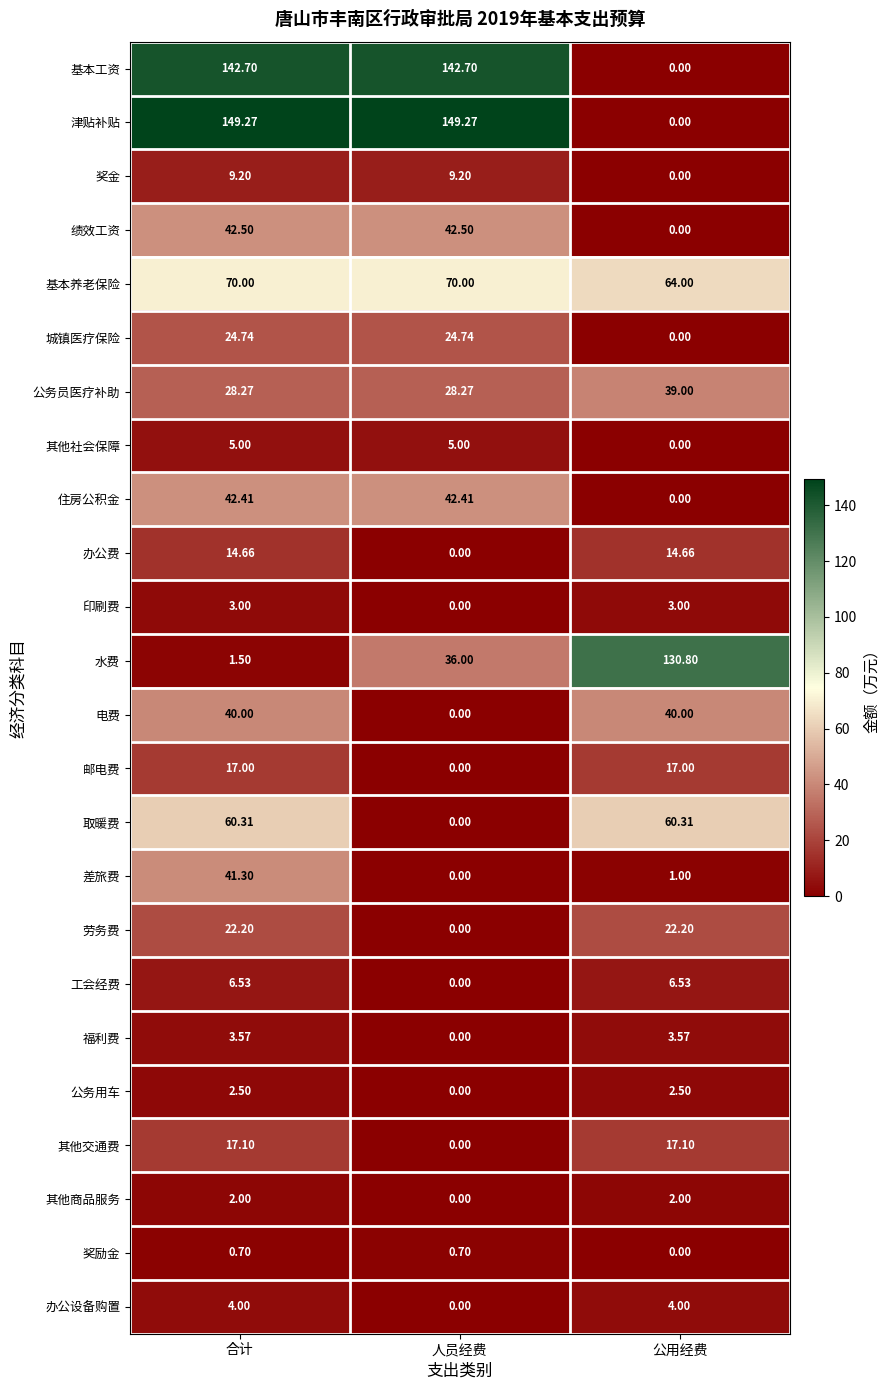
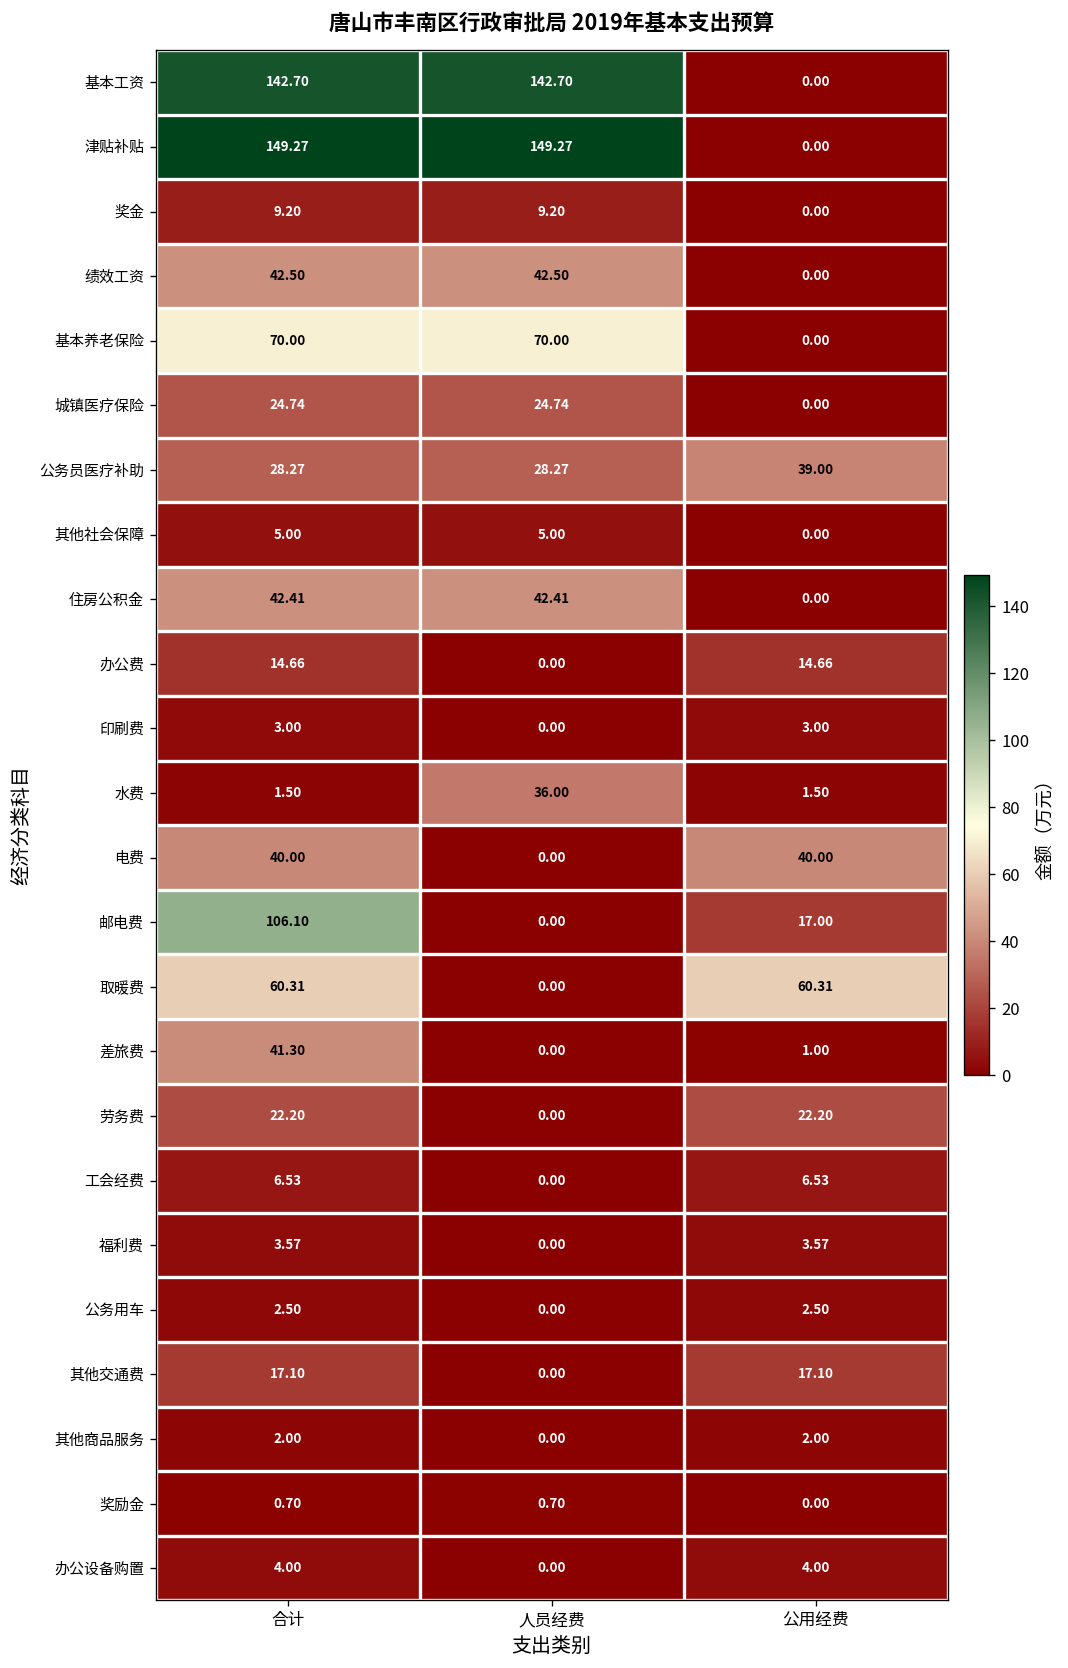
基本养老保险, 公用经费: 64.00 -> 0.00
水费, 公用经费: 130.80 -> 1.50
邮电费, 合计: 17.00 -> 106.10
